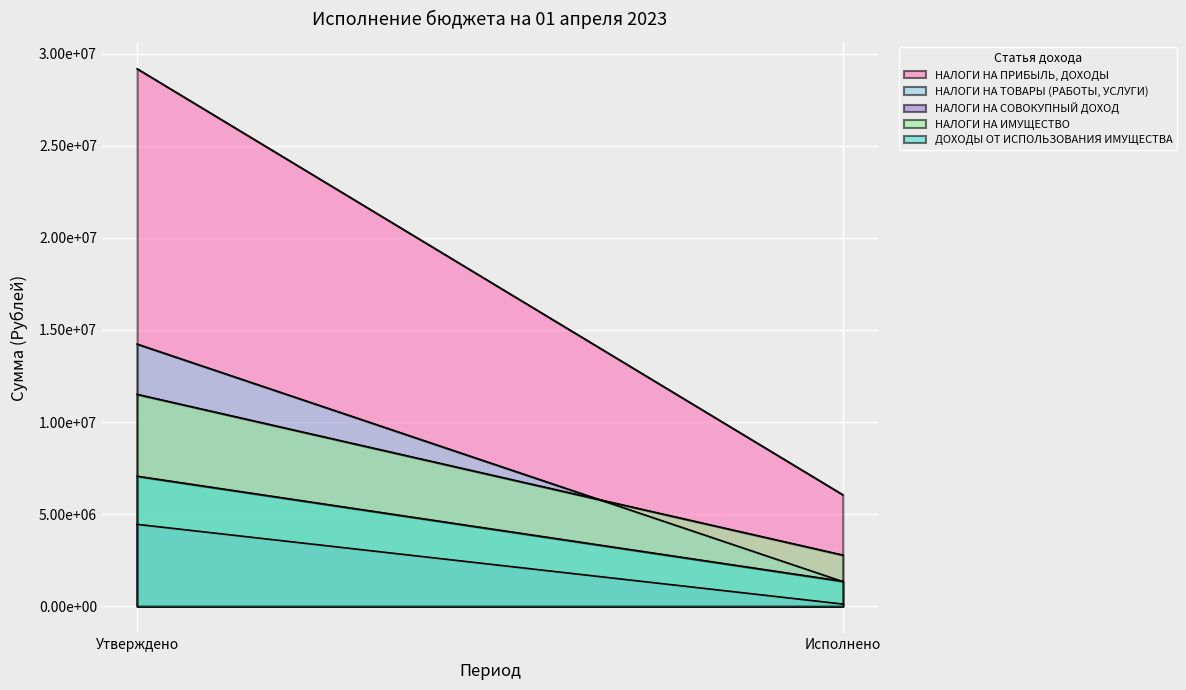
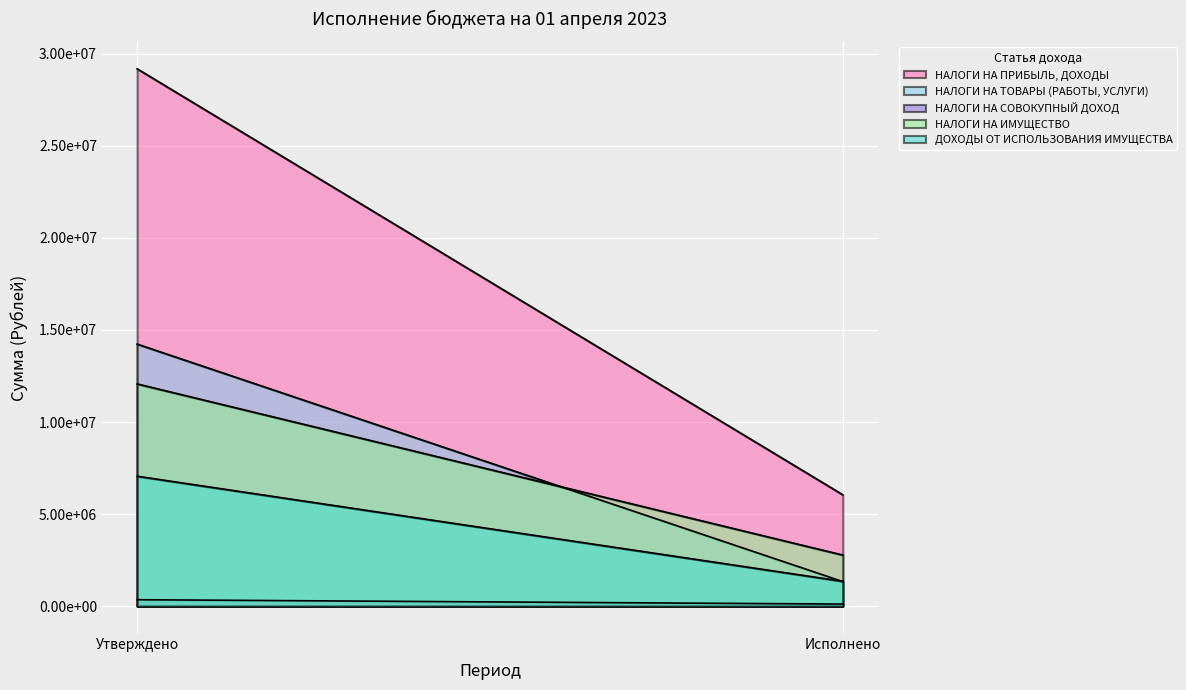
НАЛОГИ НА СОВОКУПНЫЙ ДОХОД, Утверждено: 4400000 -> 400000
НАЛОГИ НА ИМУЩЕСТВО, Утверждено: 11500000 -> 12100000
